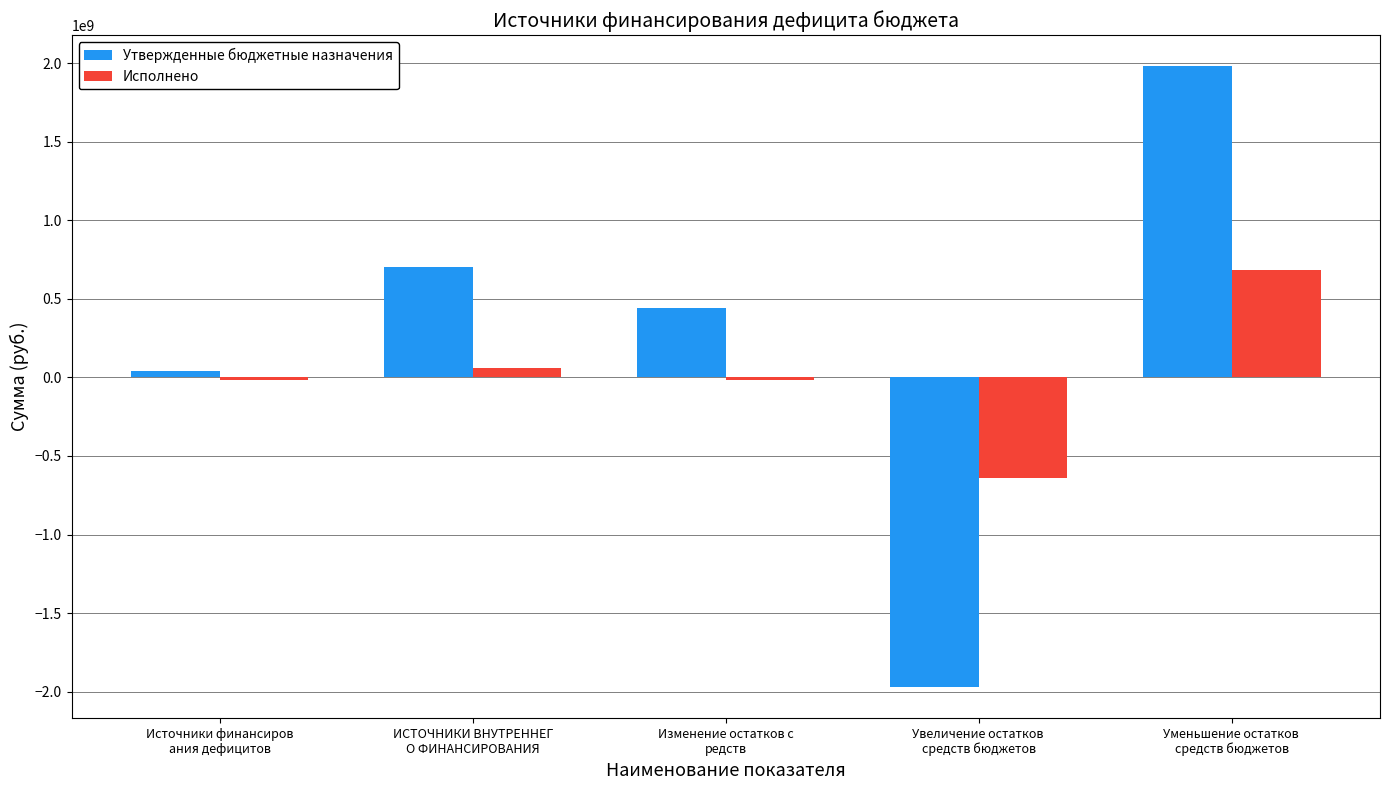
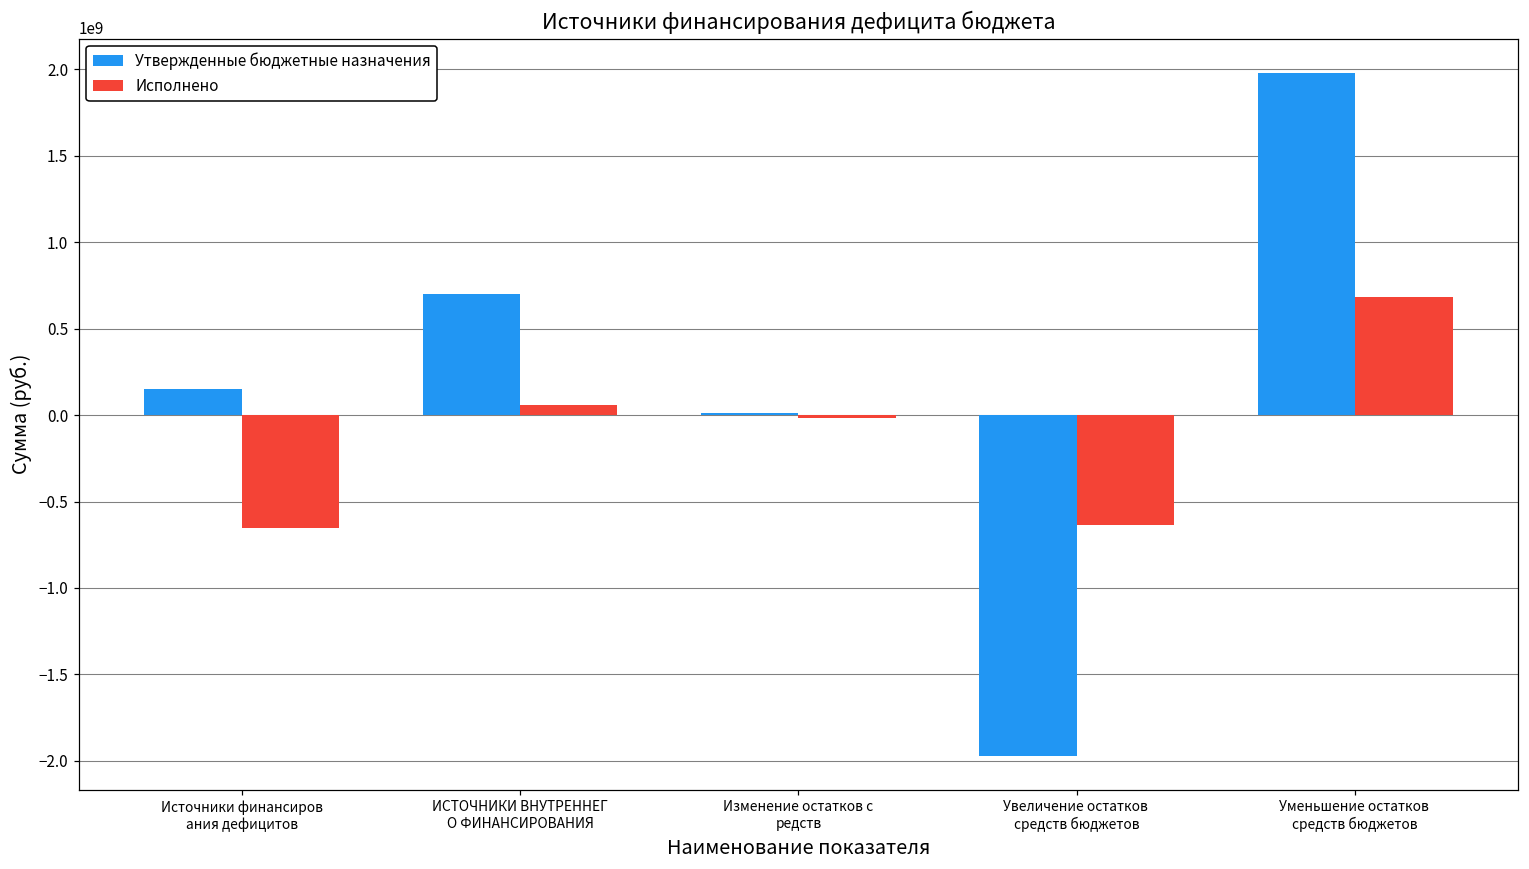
Утвержденные бюджетные назначения, Источники финансиров ания дефицитов: 40000000 -> 150000000
Исполнено, Источники финансиров ания дефицитов: -20000000 -> -660000000
Утвержденные бюджетные назначения, Изменение остатков с редств: 440000000 -> 10000000
